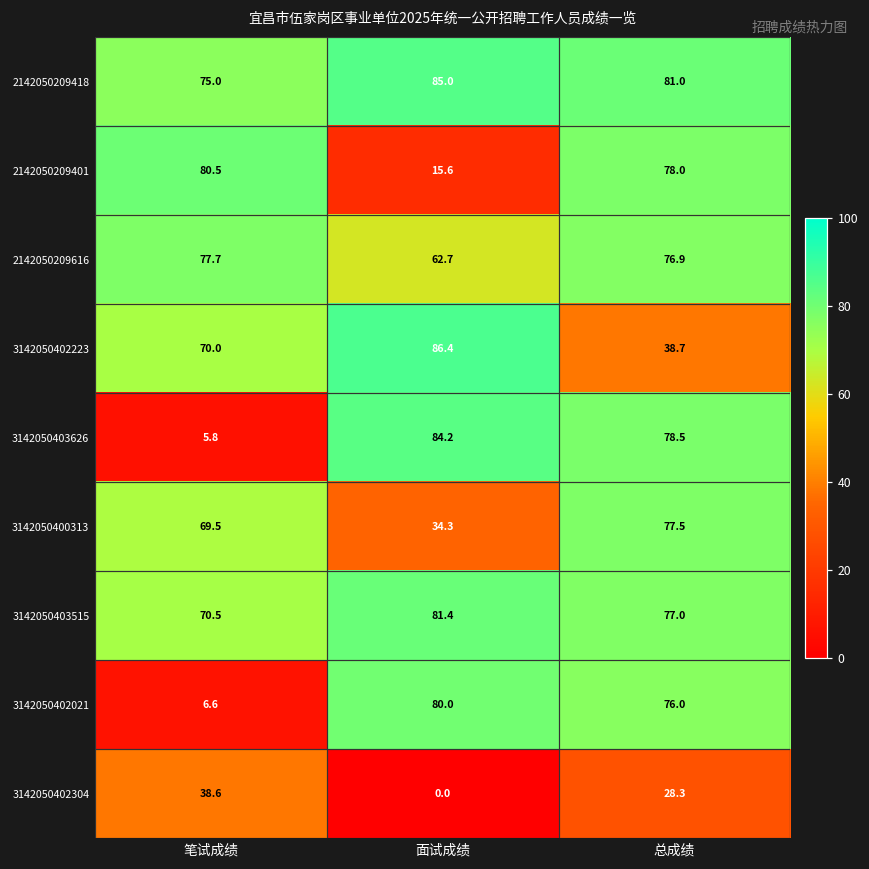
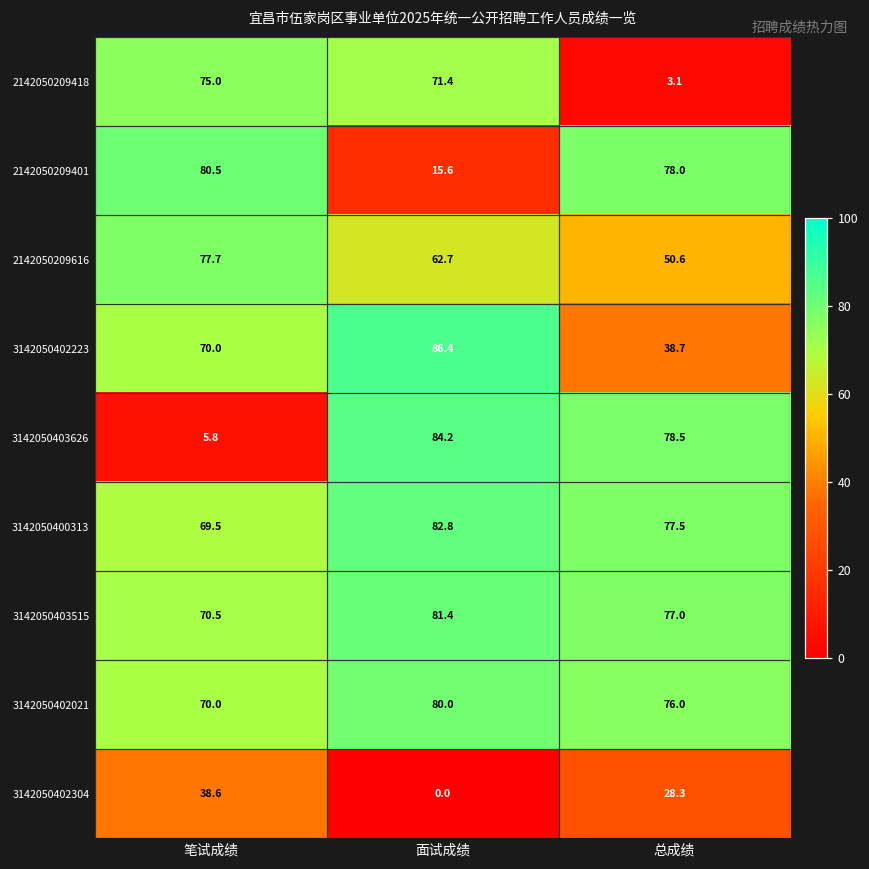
2142050209418, 面试成绩: 85.0 -> 71.4
2142050209418, 总成绩: 81.0 -> 3.1
2142050209616, 总成绩: 76.9 -> 50.6
3142050400313, 面试成绩: 34.3 -> 82.8
3142050402021, 笔试成绩: 6.6 -> 70.0
